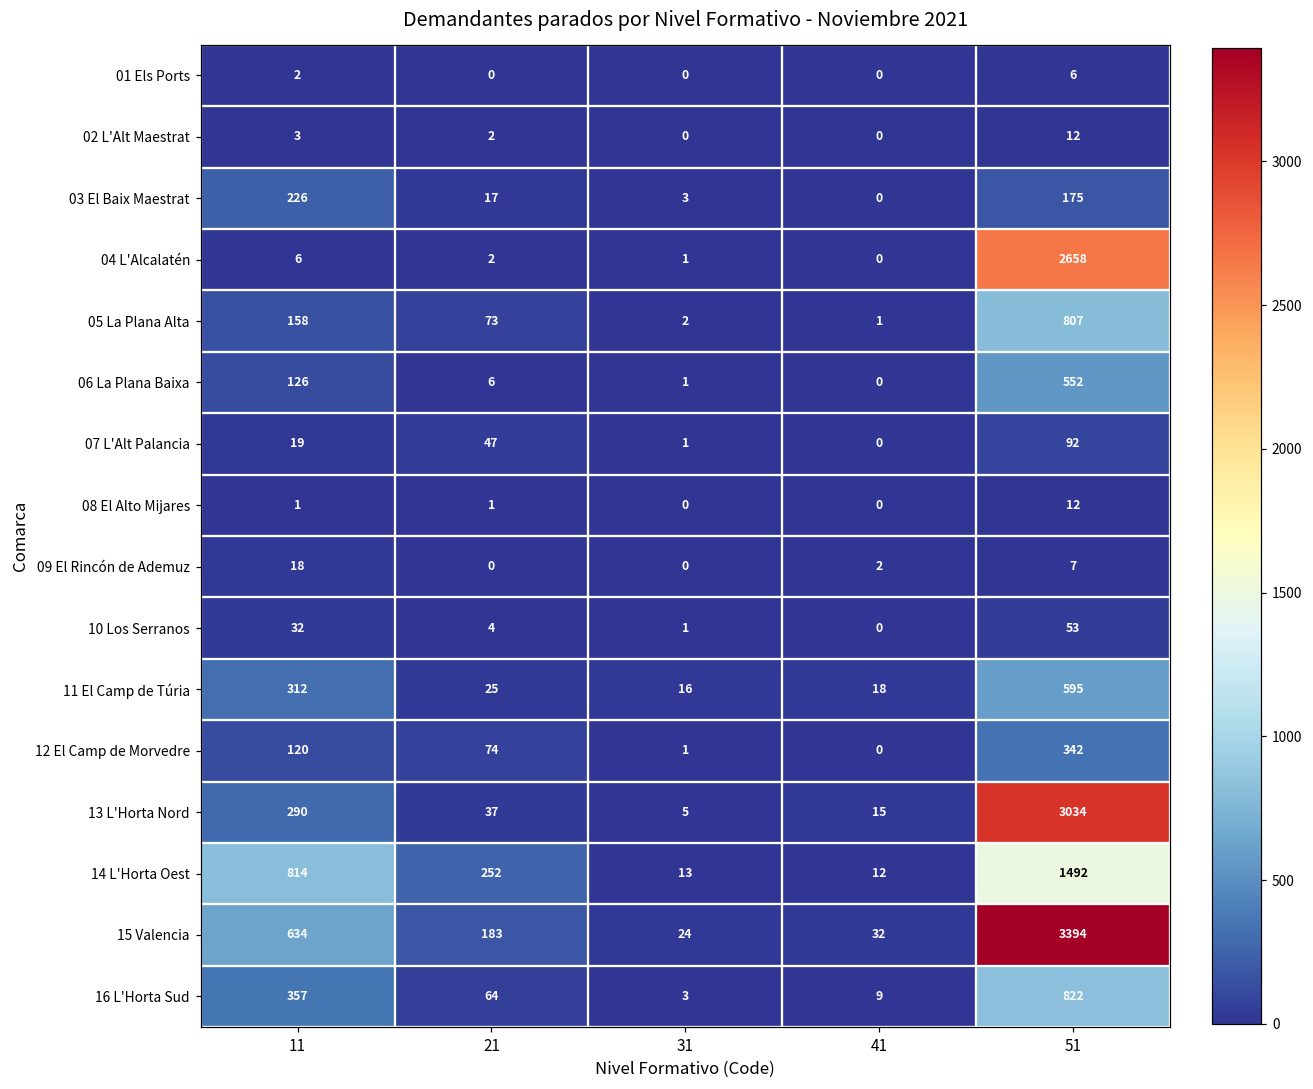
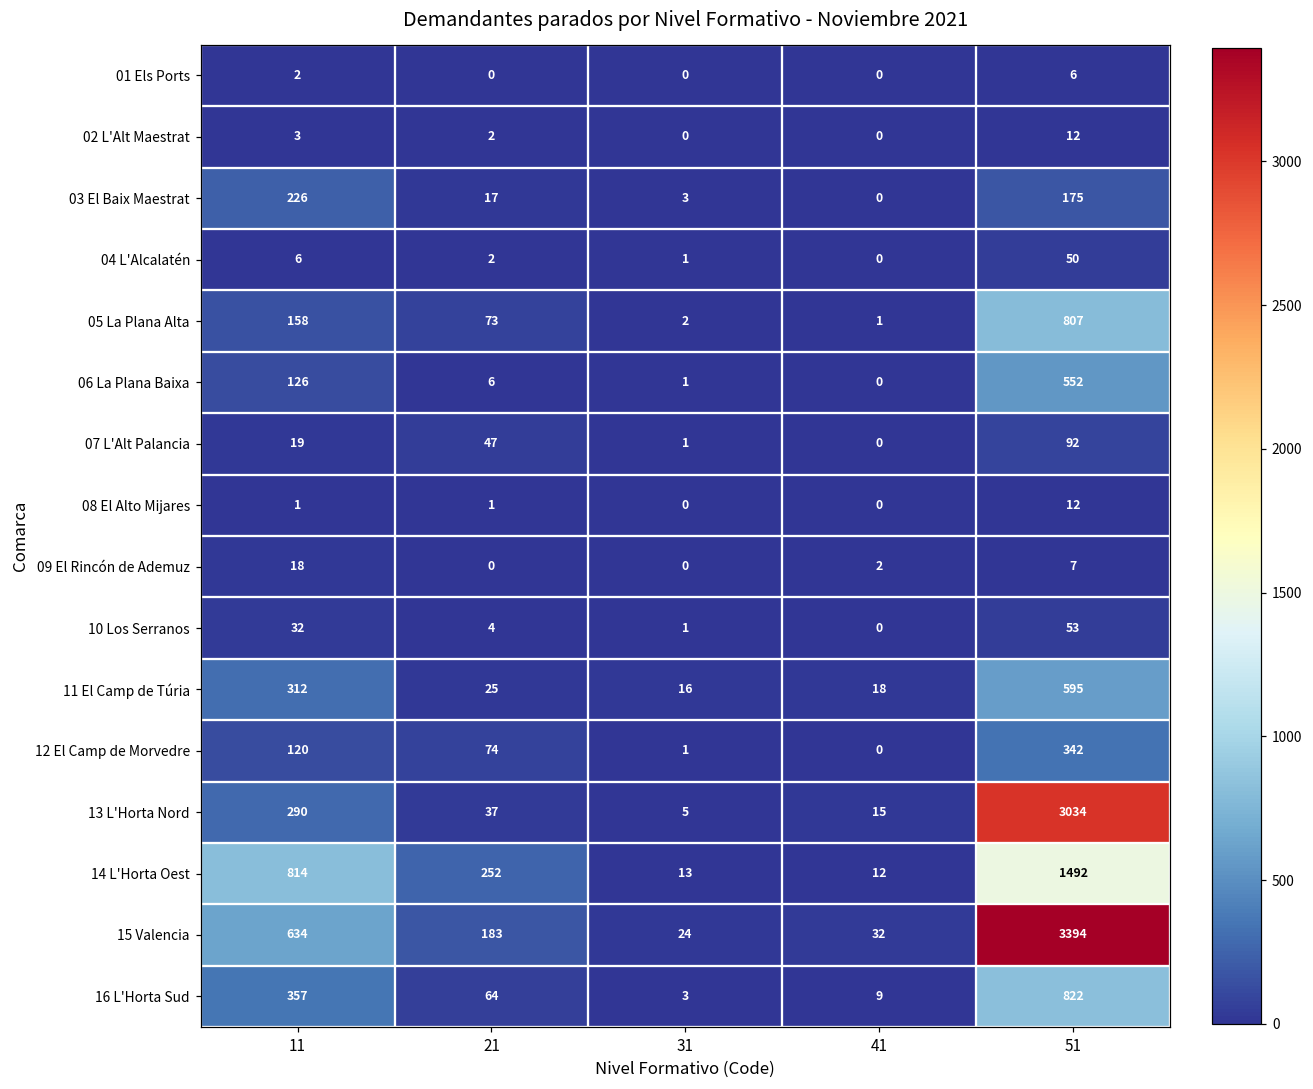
04 L'Alcalatén, 51: 2658 -> 50
